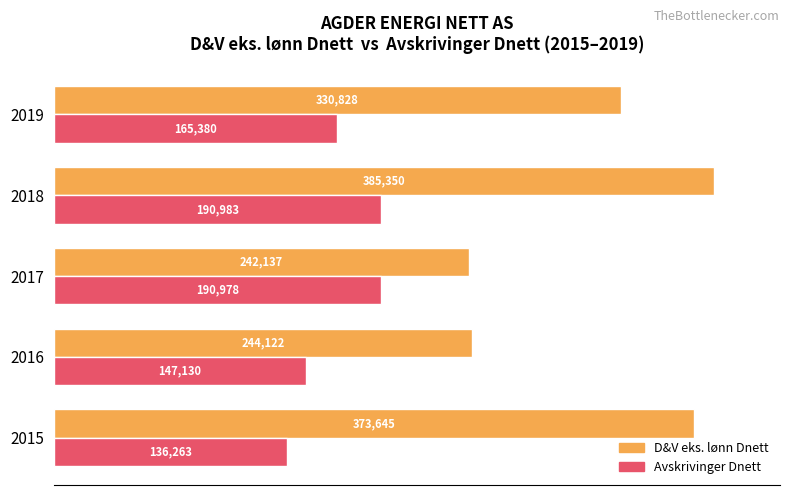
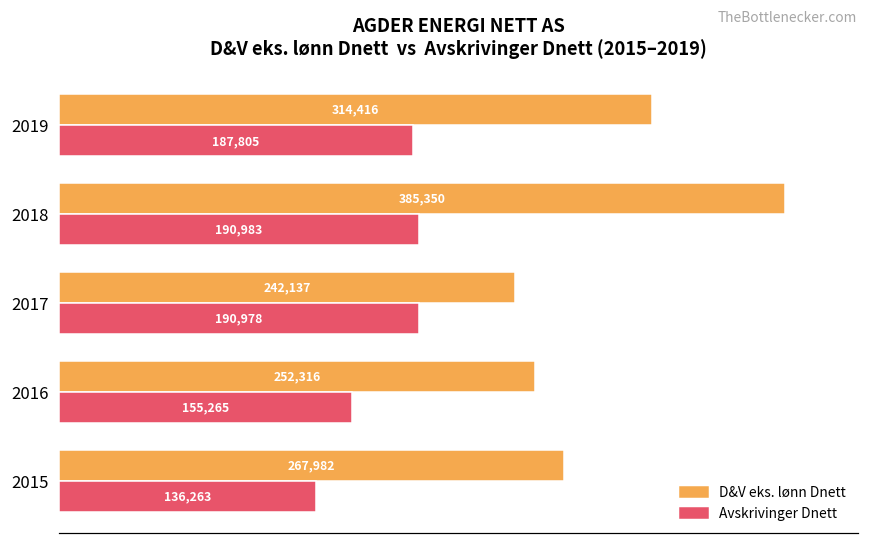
D&V eks. lønn Dnett, 2019: 330,828 -> 314,416
Avskrivinger Dnett, 2019: 165,380 -> 187,805
D&V eks. lønn Dnett, 2016: 244,122 -> 252,316
Avskrivinger Dnett, 2016: 147,130 -> 155,265
D&V eks. lønn Dnett, 2015: 373,645 -> 267,982
